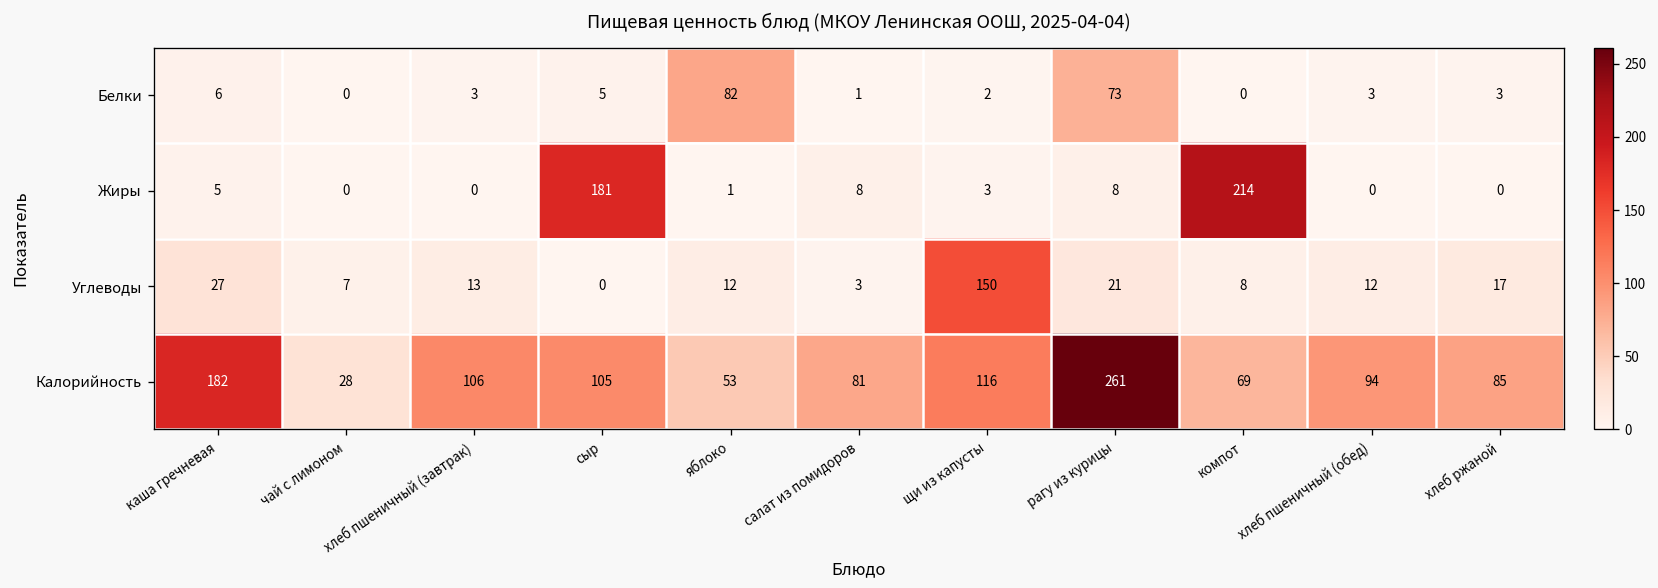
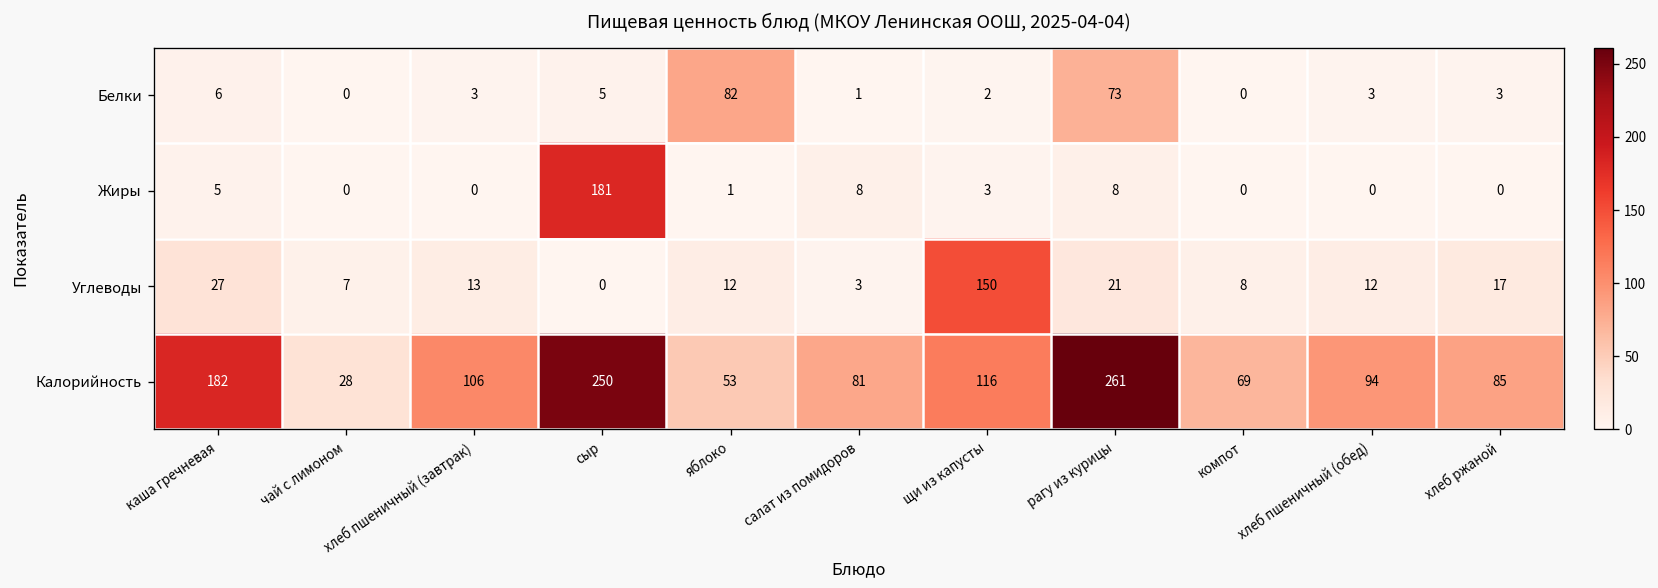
Жиры, компот: 214 -> 0
Калорийность, сыр: 105 -> 250
